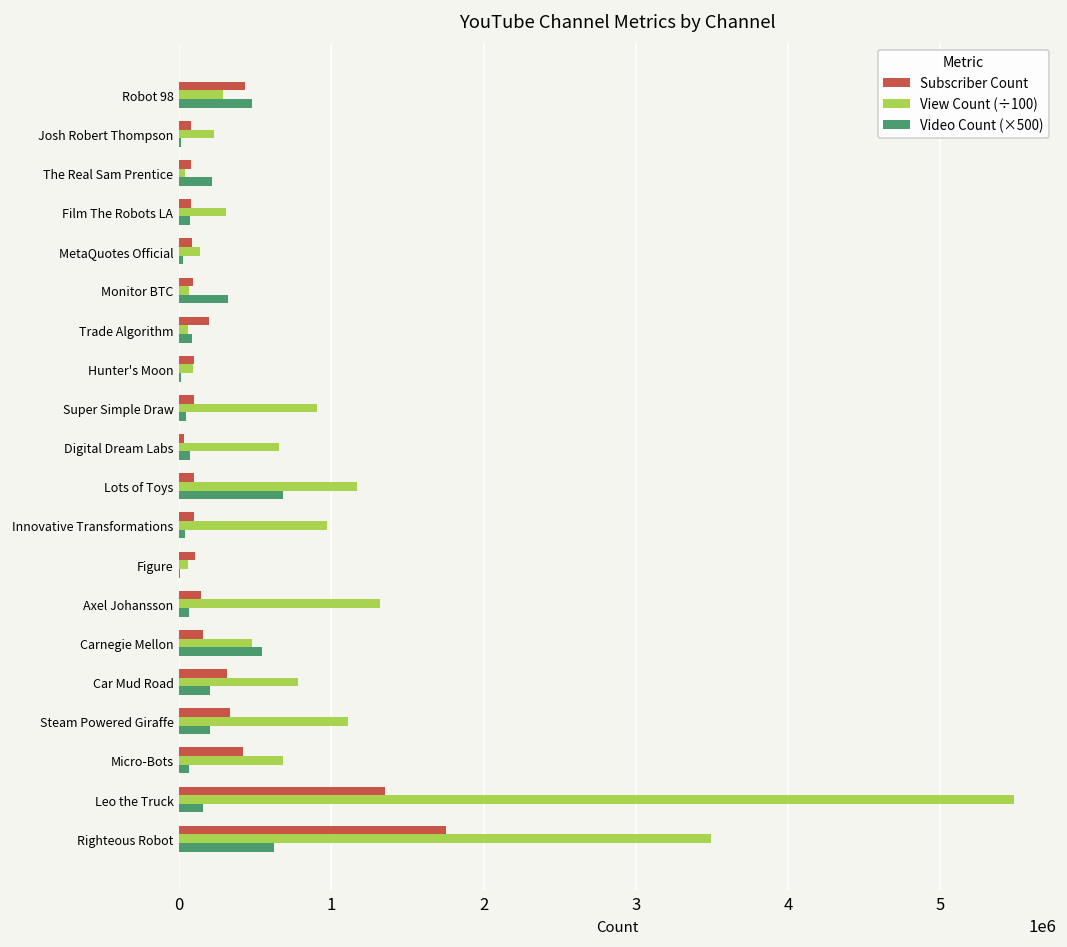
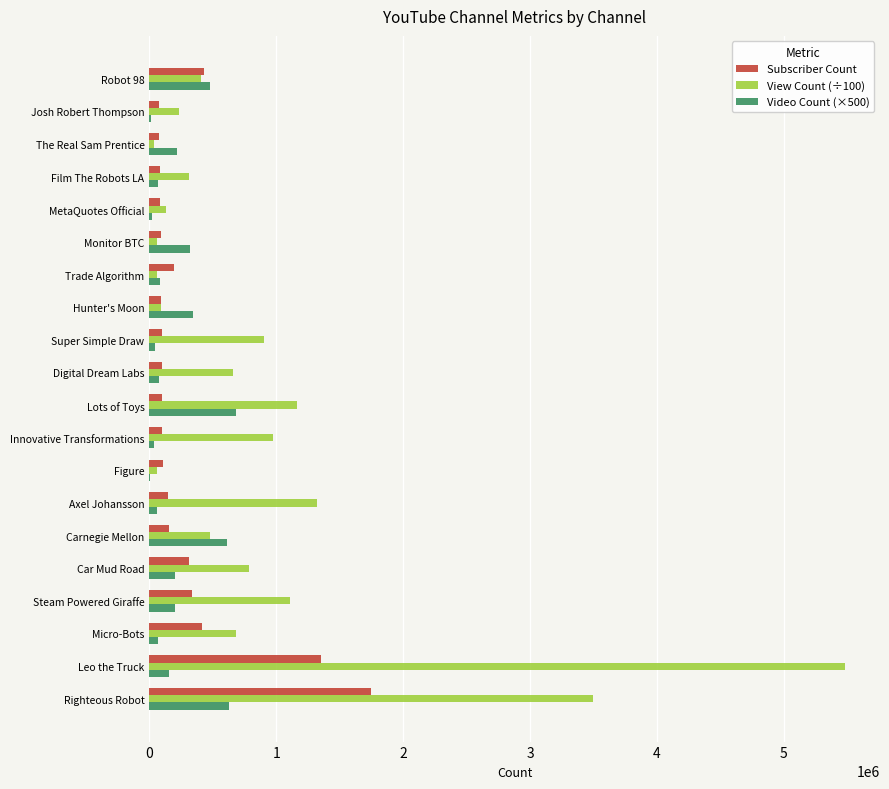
View Count (÷100), Robot 98: 290000 -> 410000
Video Count (×500), Hunter's Moon: 10000 -> 340000
Subscriber Count, Digital Dream Labs: 30000 -> 100000
Video Count (×500), Carnegie Mellon: 540000 -> 610000
